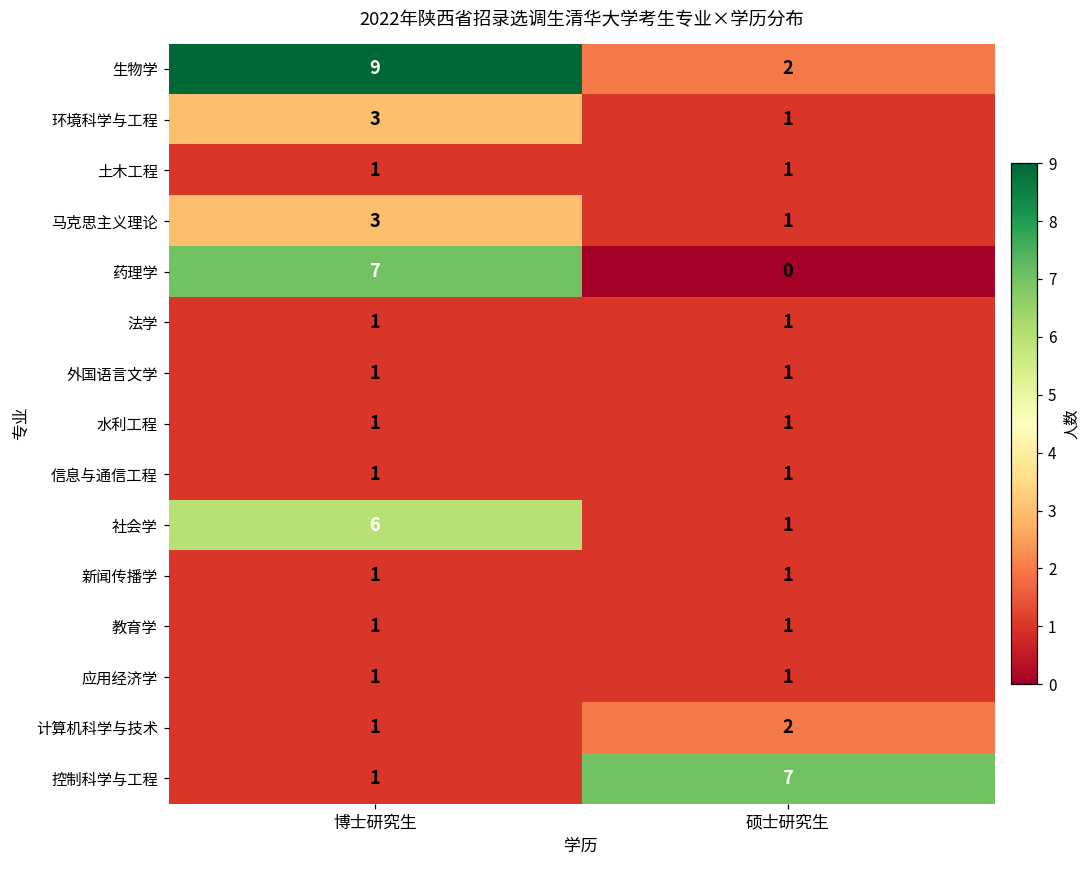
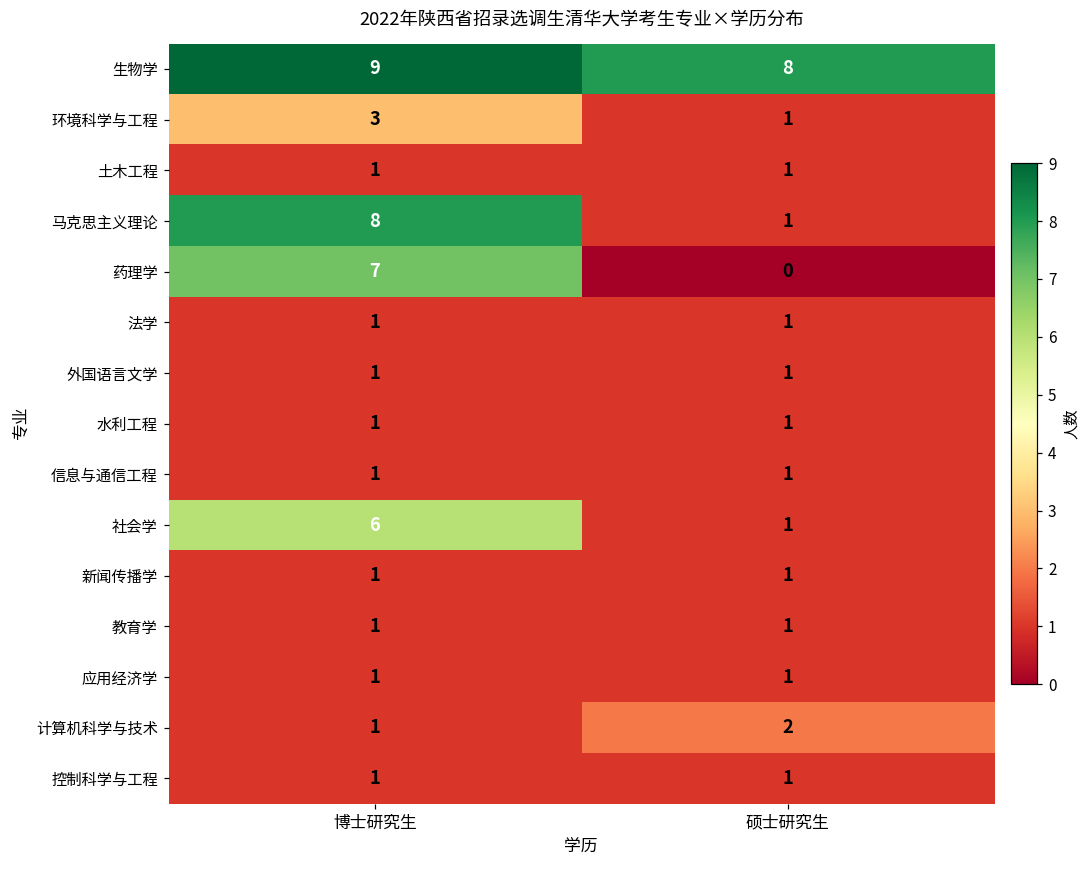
生物学, 硕士研究生: 2 -> 8
马克思主义理论, 博士研究生: 3 -> 8
控制科学与工程, 硕士研究生: 7 -> 1
